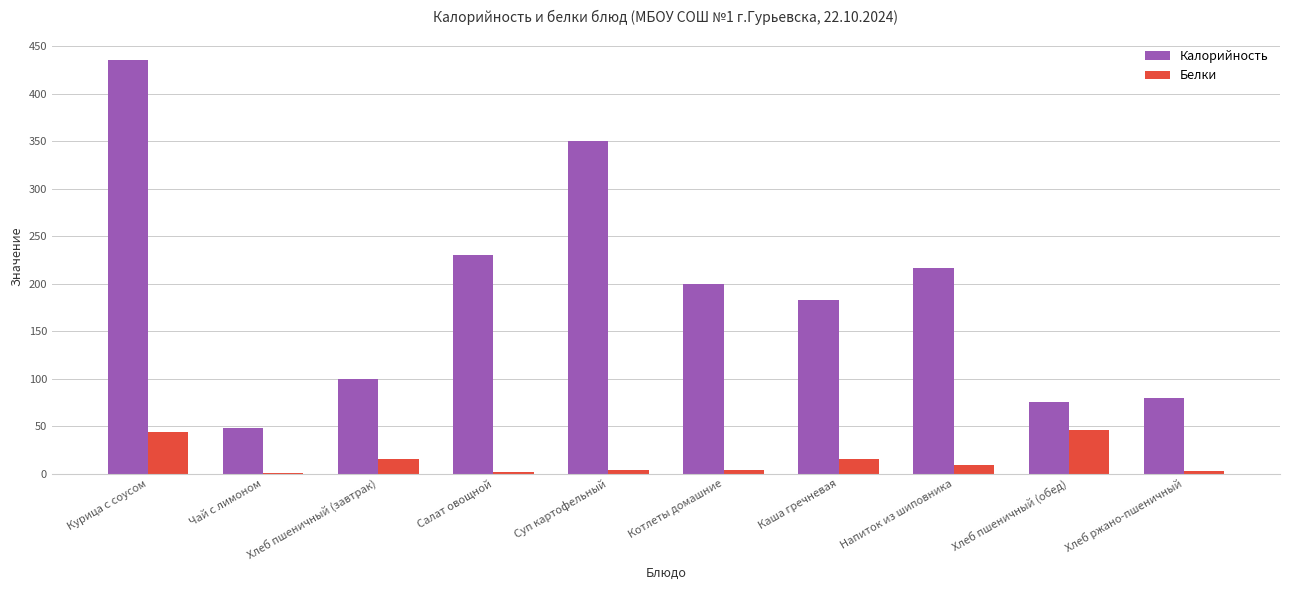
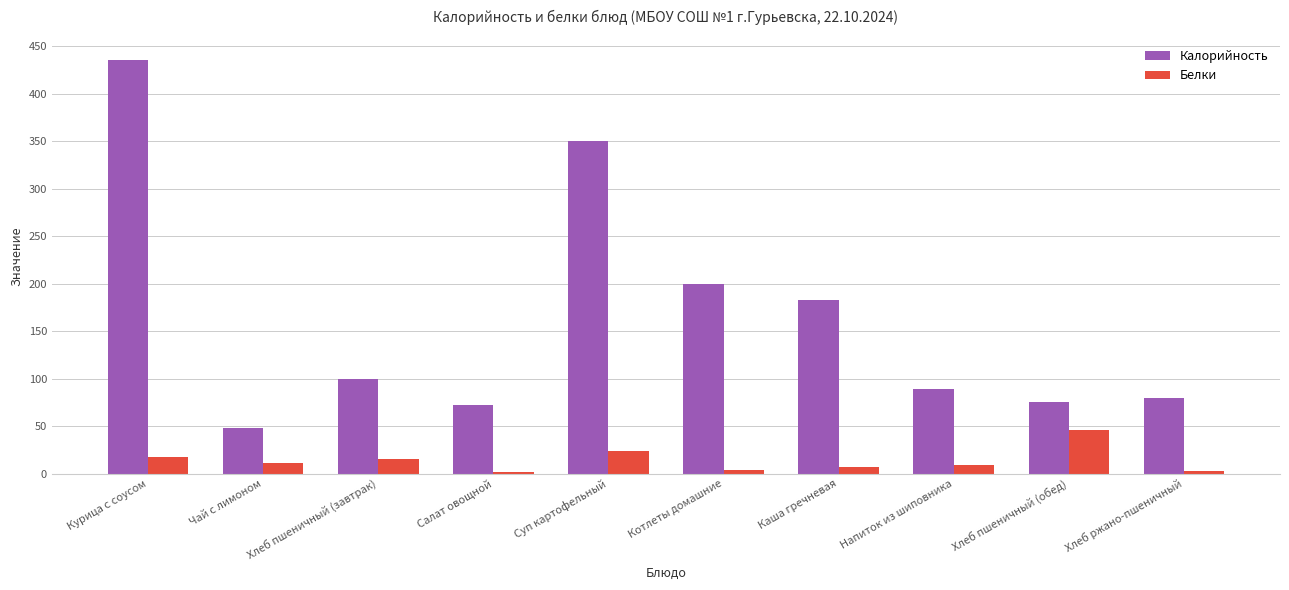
Белки, Курица с соусом: 40 -> 20
Белки, Чай с лимоном: 0 -> 10
Калорийность, Салат овощной: 230 -> 70
Белки, Суп картофельный: 0 -> 20
Белки, Каша гречневая: 20 -> 10
Калорийность, Напиток из шиповника: 220 -> 90
